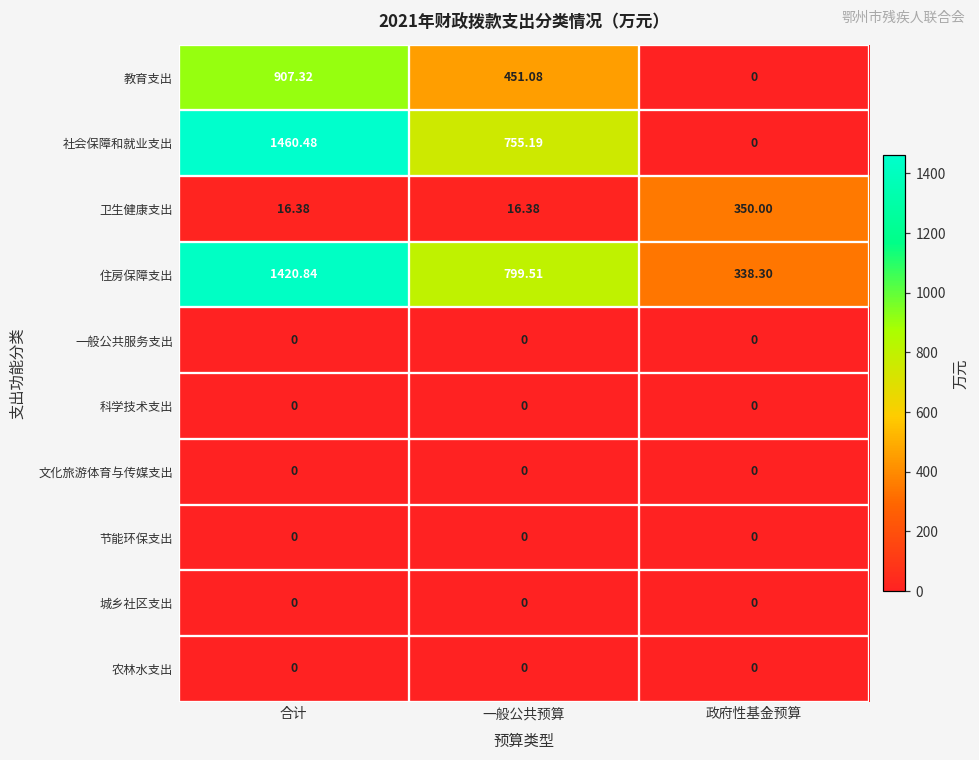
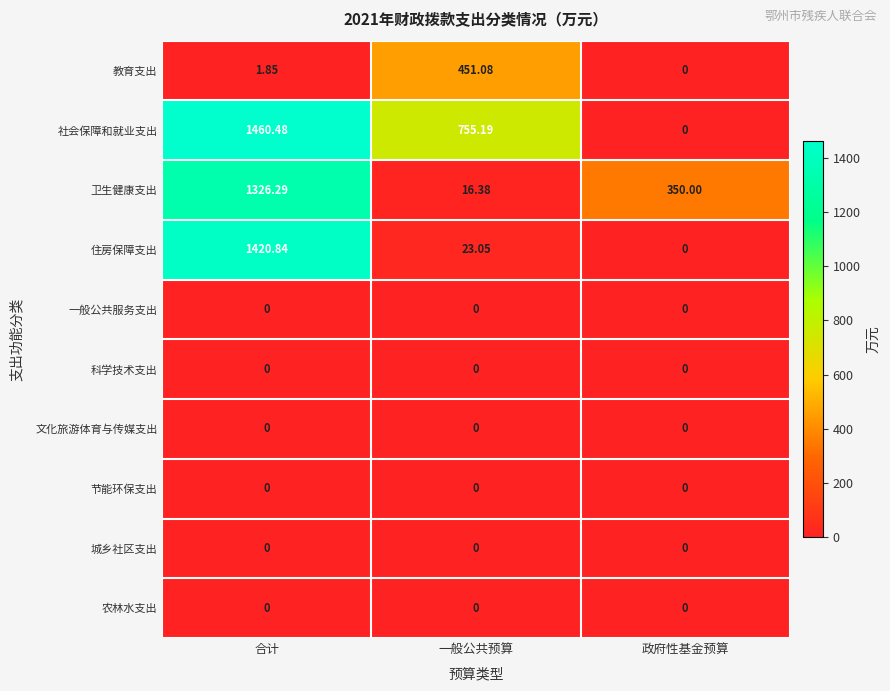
教育支出, 合计: 907.32 -> 1.85
卫生健康支出, 合计: 16.38 -> 1326.29
住房保障支出, 一般公共预算: 799.51 -> 23.05
住房保障支出, 政府性基金预算: 338.30 -> 0
